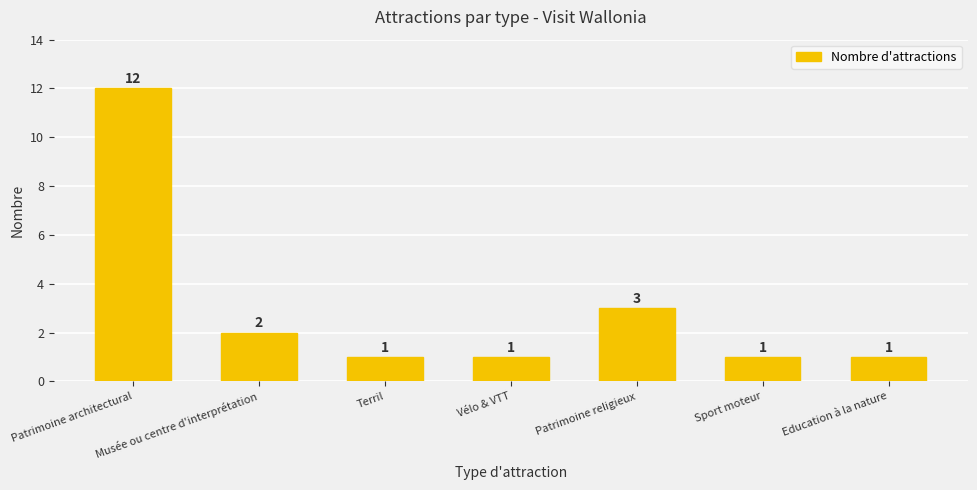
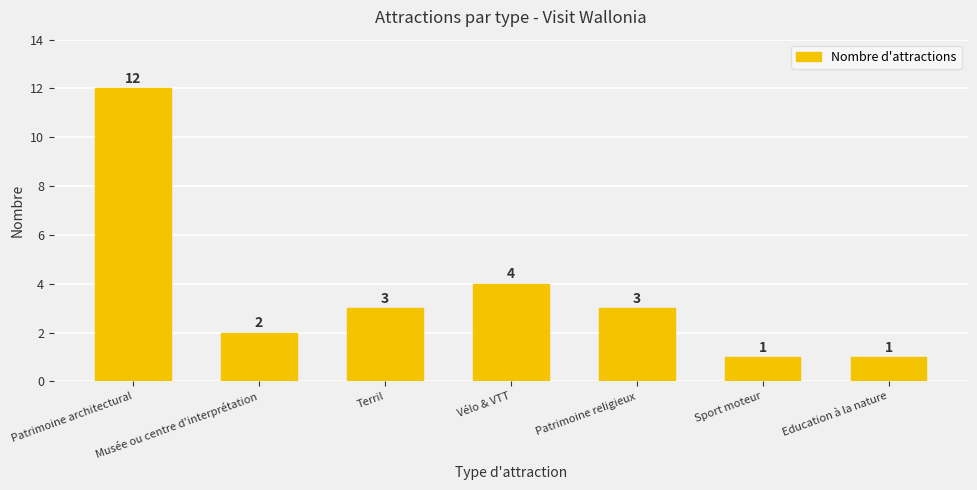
Terril: 1 -> 3
Vélo & VTT: 1 -> 4
